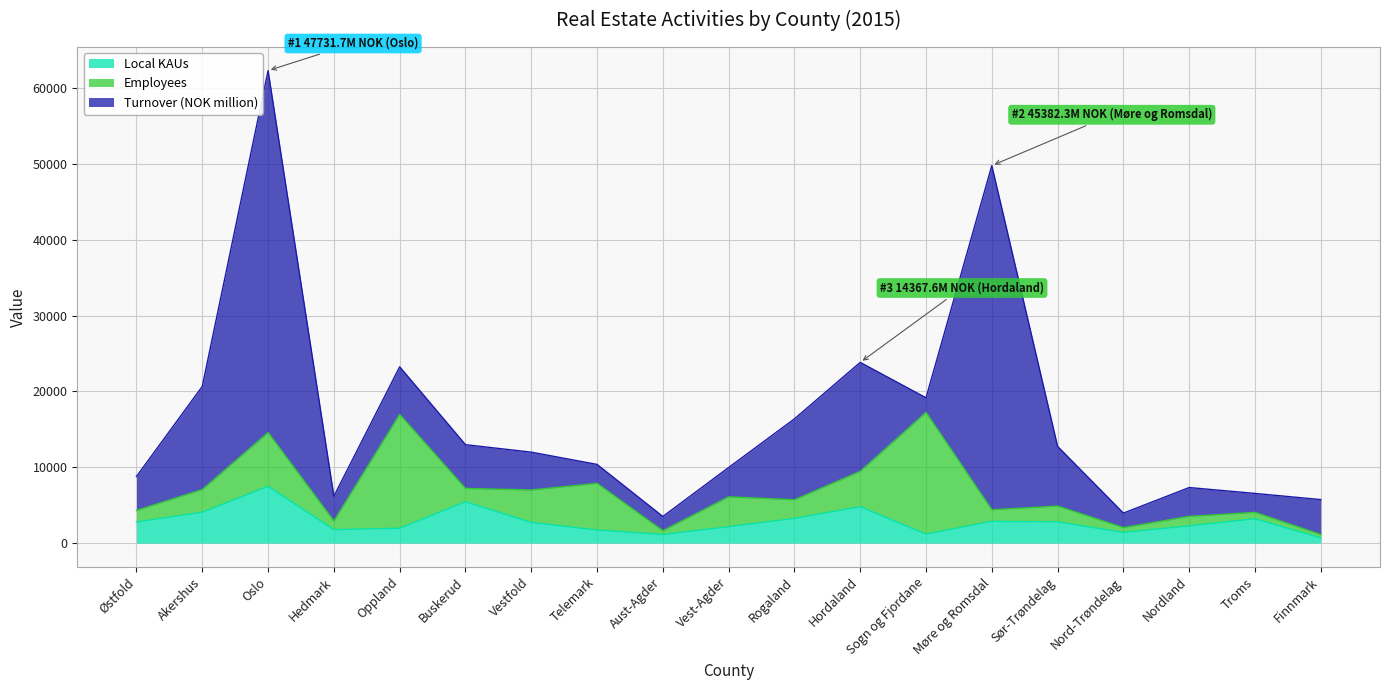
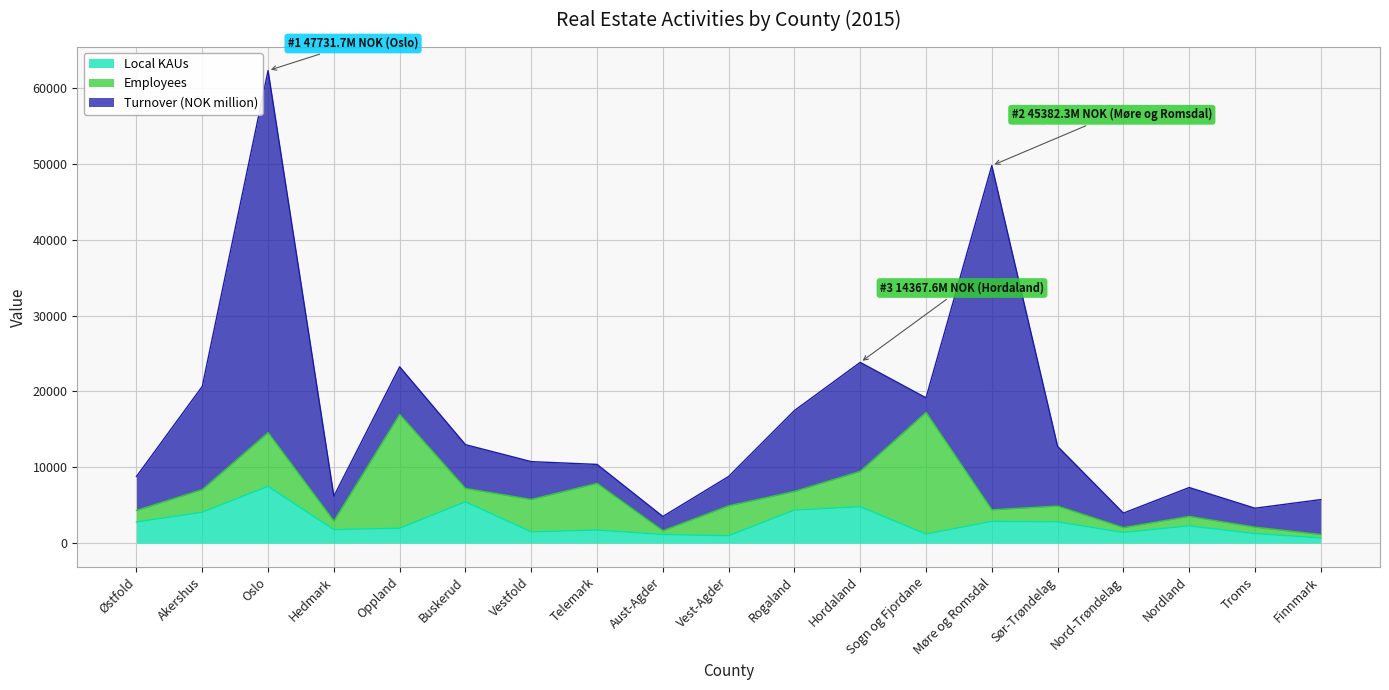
Local KAUs, Vestfold: 3000 -> 1000
Local KAUs, Vest-Agder: 2000 -> 1000
Local KAUs, Rogaland: 3000 -> 4000
Local KAUs, Troms: 3000 -> 1000
